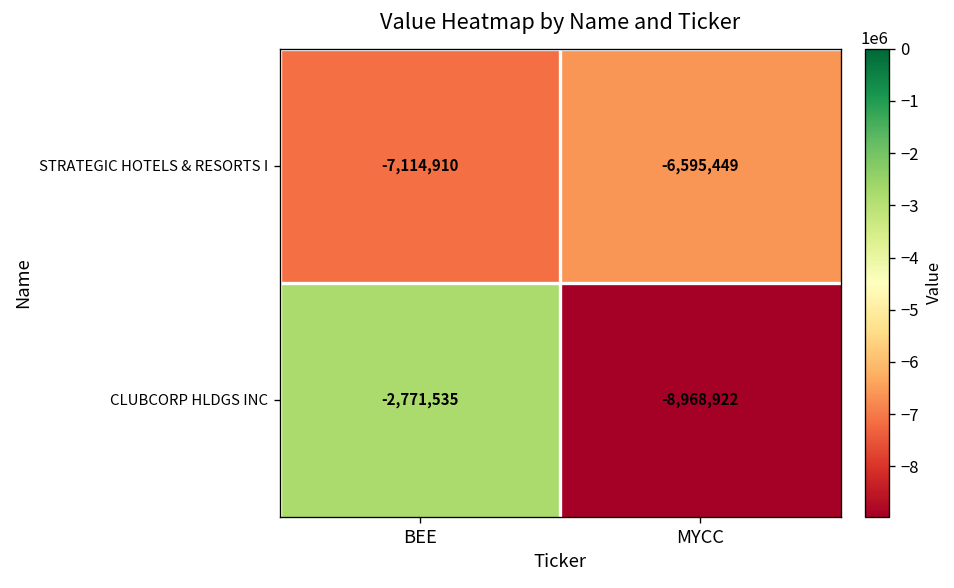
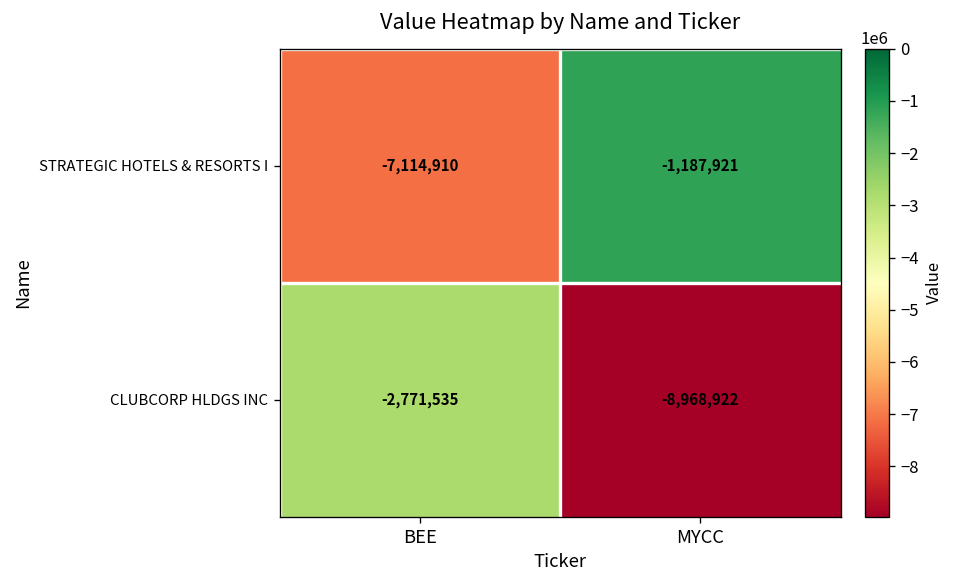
STRATEGIC HOTELS & RESORTS I, MYCC: -6,595,449 -> -1,187,921
